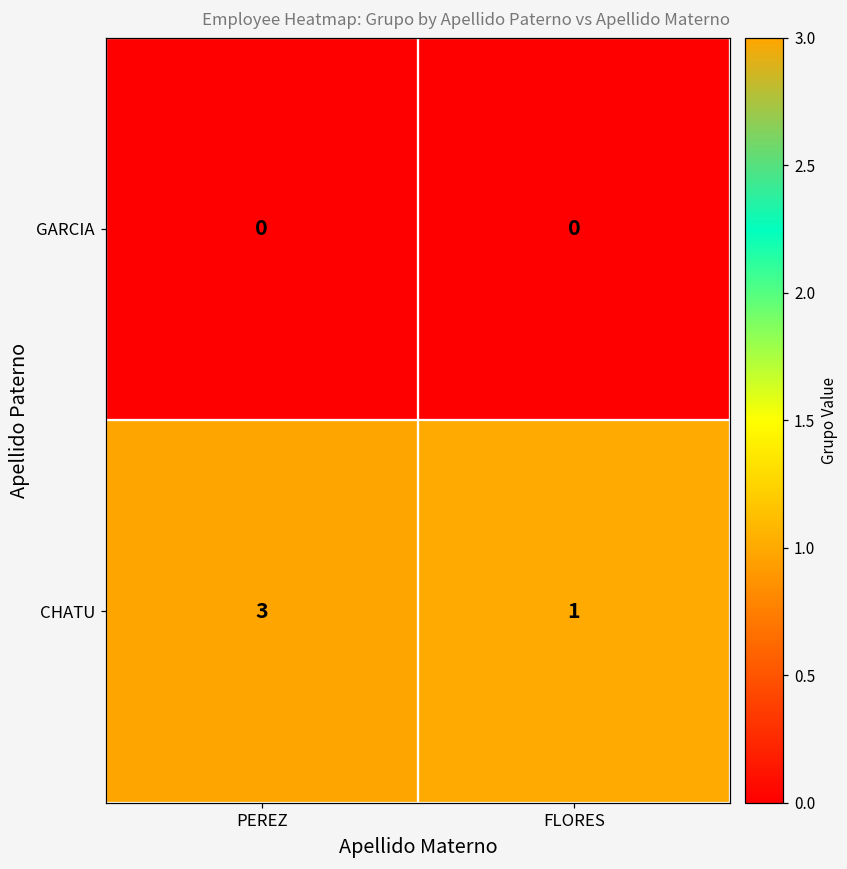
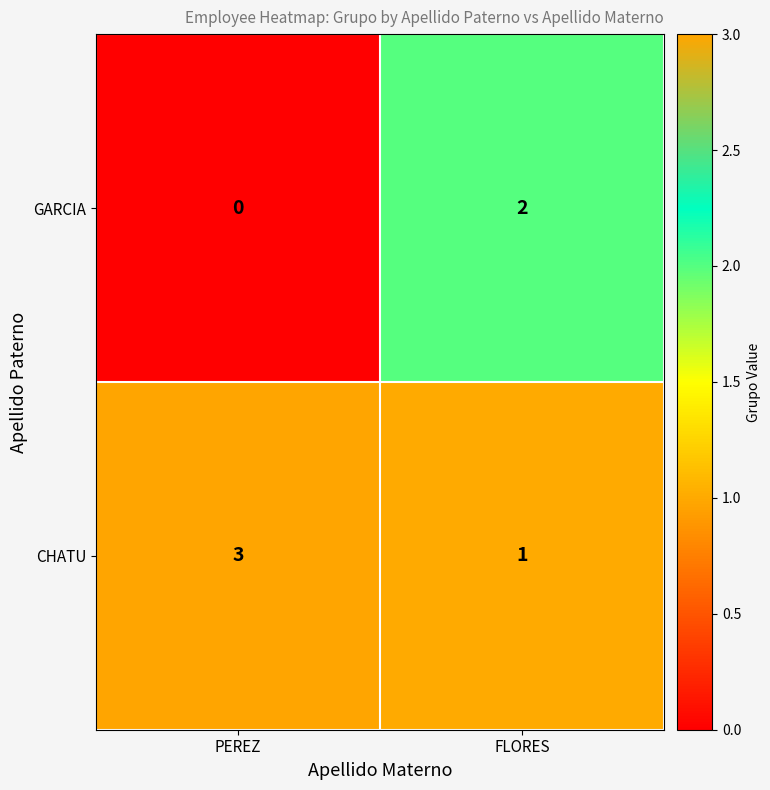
GARCIA, FLORES: 0 -> 2
